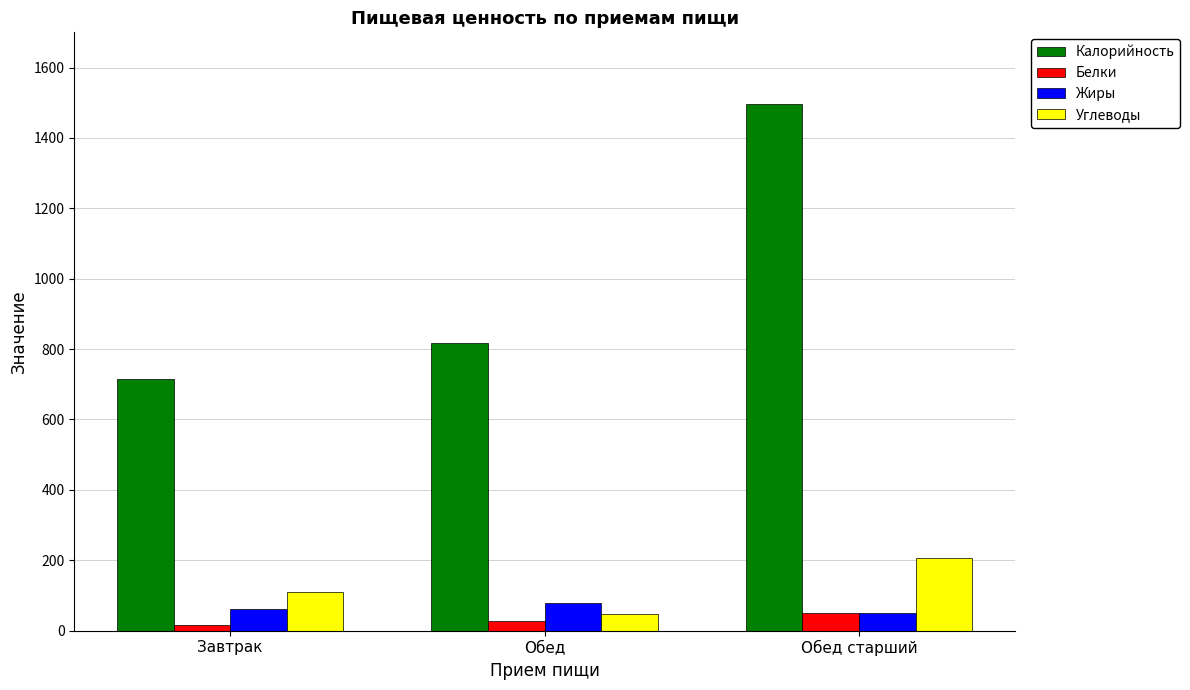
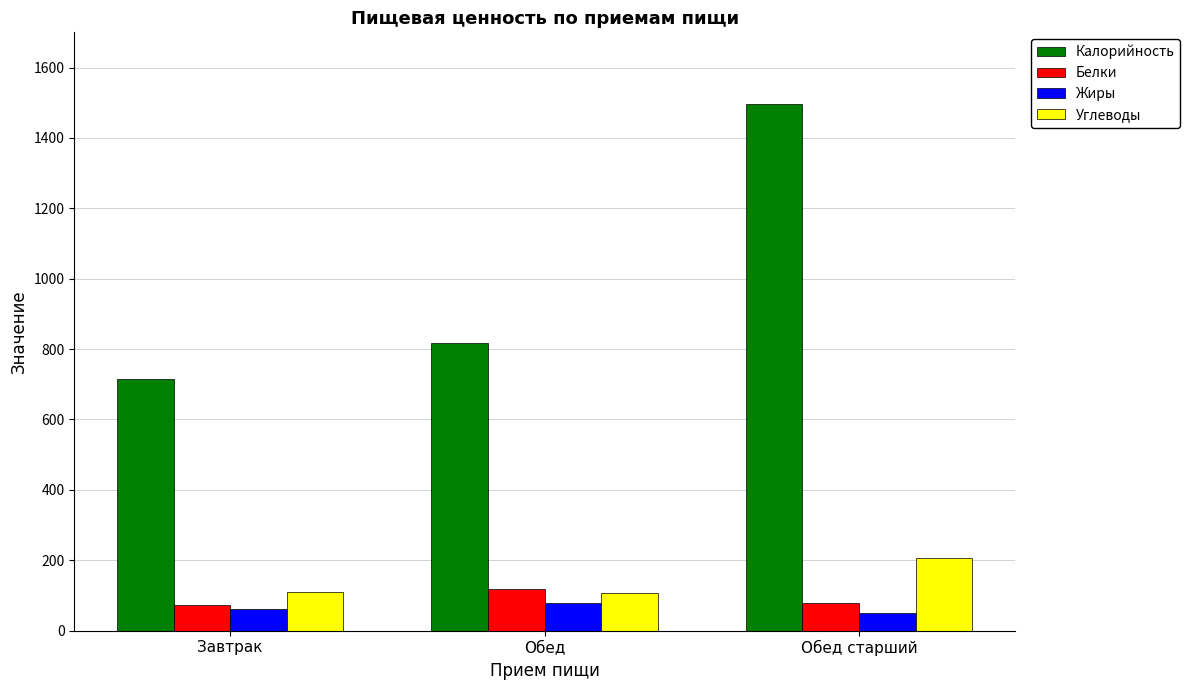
Белки, Завтрак: 20 -> 70
Белки, Обед: 30 -> 120
Углеводы, Обед: 50 -> 110
Белки, Обед старший: 50 -> 80
